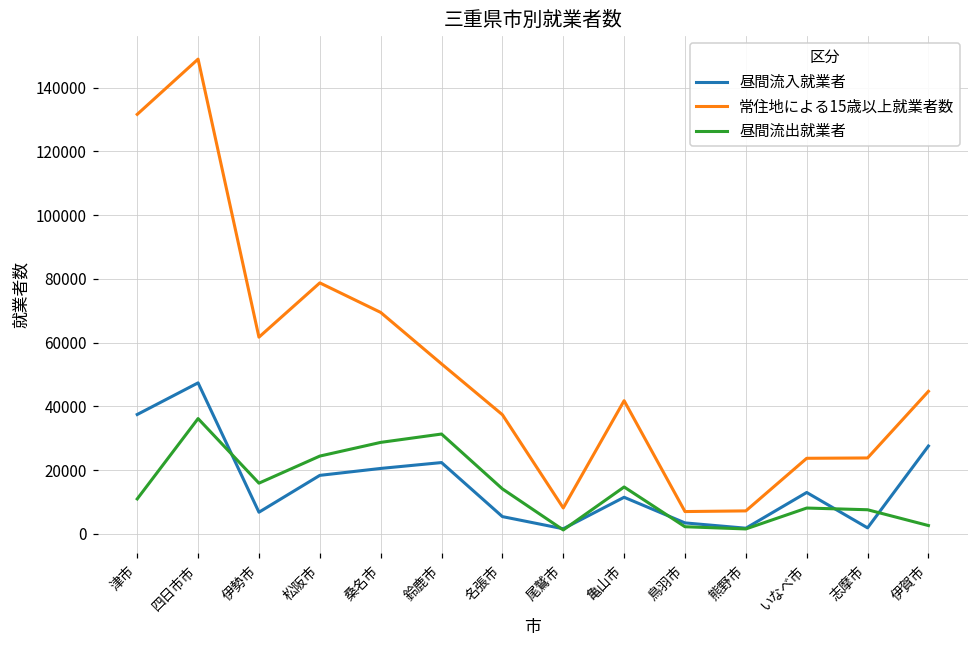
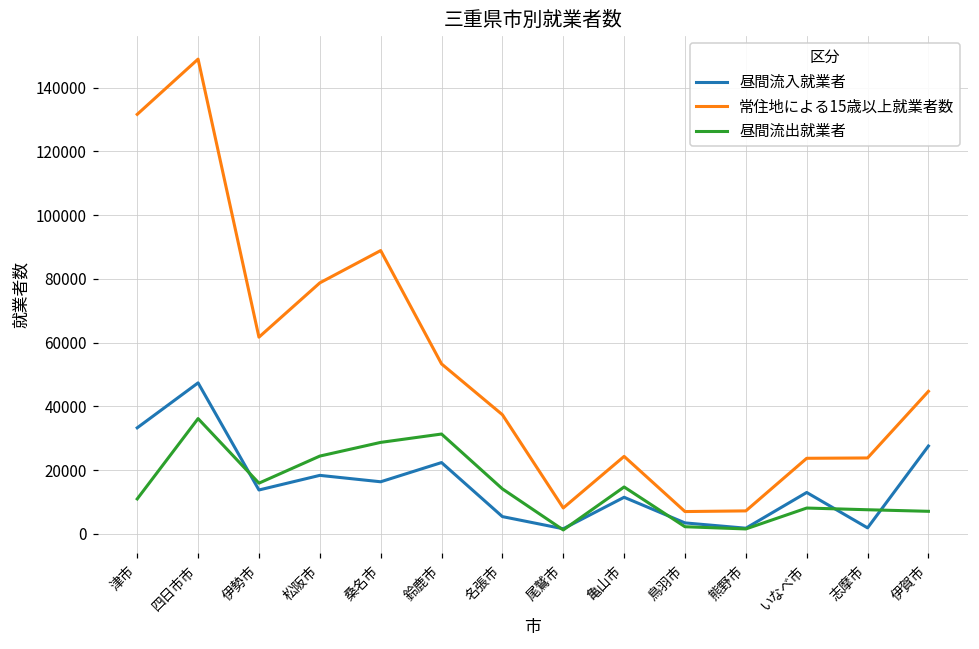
昼間流入就業者, 津市: 37000 -> 33000
昼間流入就業者, 伊勢市: 7000 -> 14000
昼間流入就業者, 桑名市: 21000 -> 16000
常住地による15歳以上就業者数, 桑名市: 69000 -> 89000
常住地による15歳以上就業者数, 亀山市: 42000 -> 24000
昼間流出就業者, 伊賀市: 3000 -> 7000
